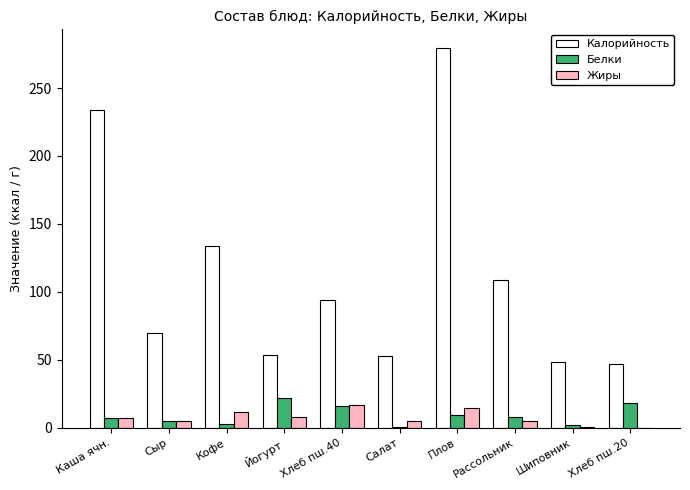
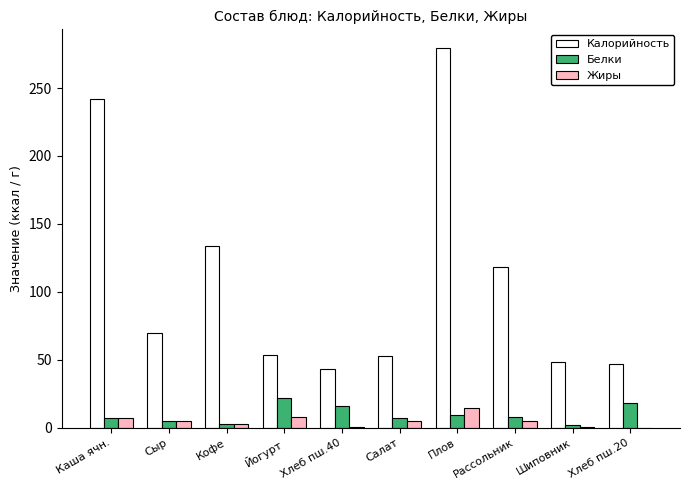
Калорийность, Каша ячн.: 234 -> 242
Жиры, Кофе: 11 -> 3
Калорийность, Хлеб пш.40: 94 -> 43
Жиры, Хлеб пш.40: 17 -> 0
Белки, Салат: 0 -> 7
Калорийность, Рассольник: 109 -> 119
